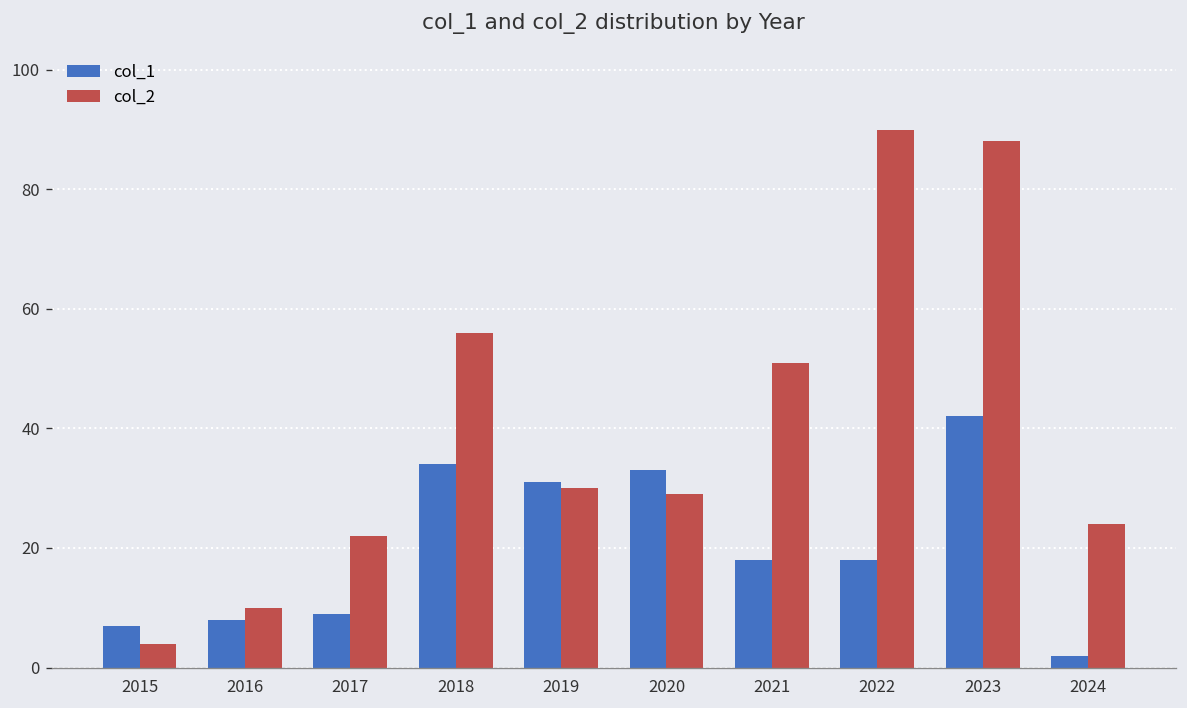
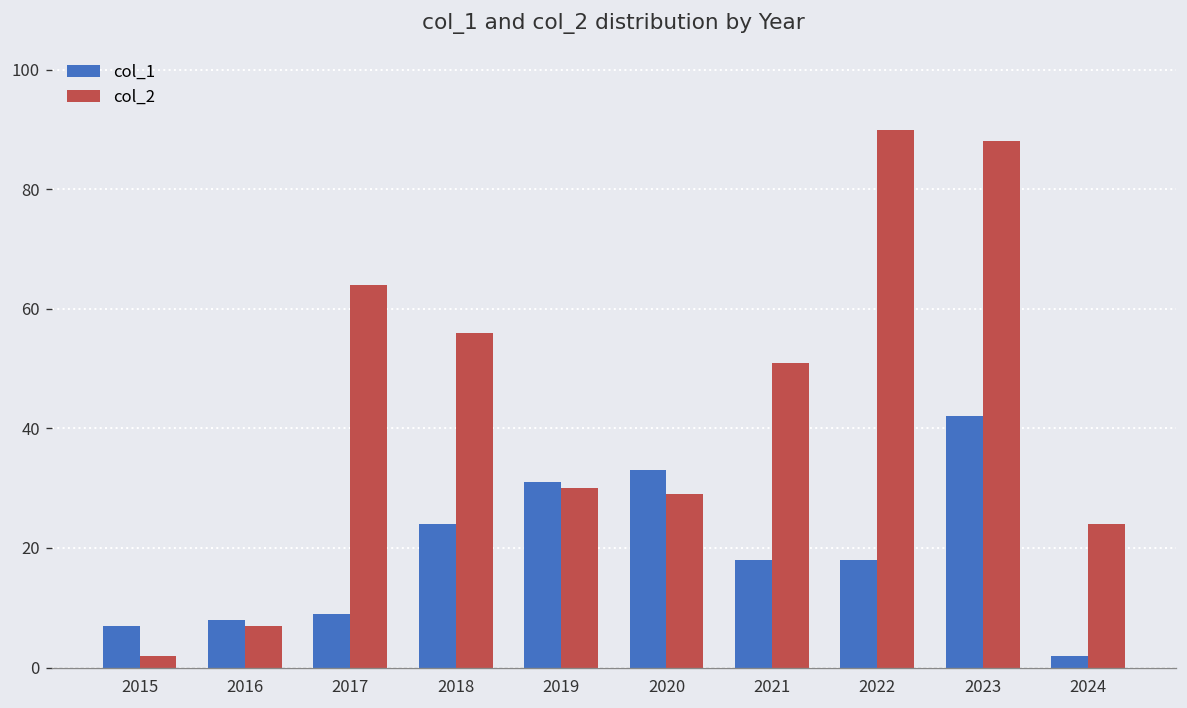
col_2, 2015: 4 -> 2
col_2, 2016: 10 -> 7
col_2, 2017: 22 -> 64
col_1, 2018: 34 -> 24
